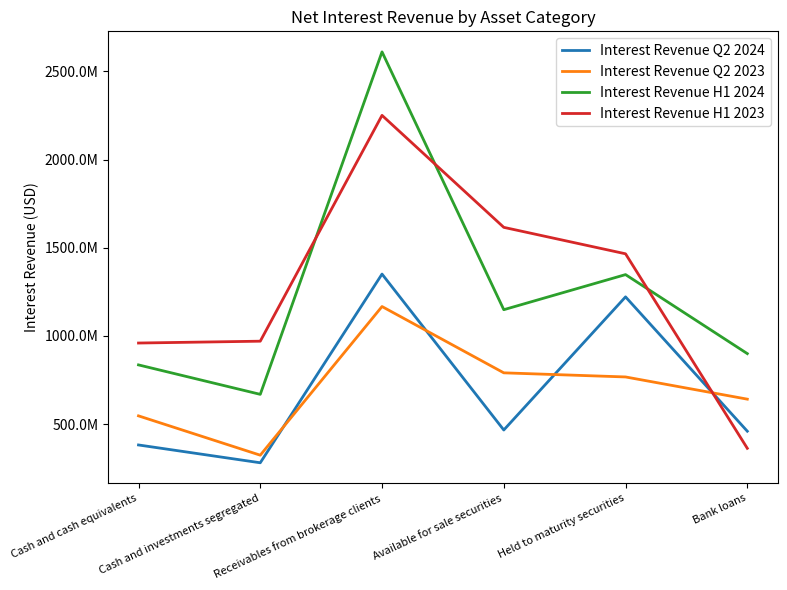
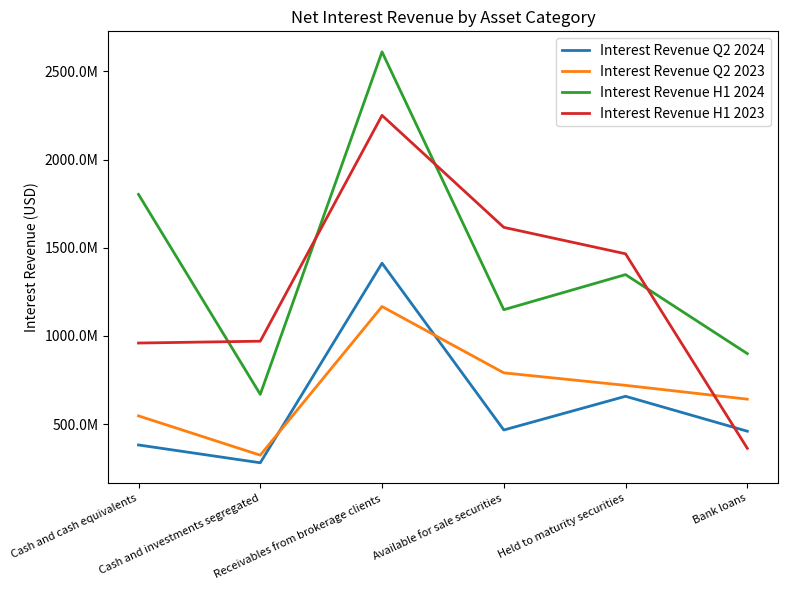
Interest Revenue H1 2024, Cash and cash equivalents: 840000000 -> 1800000000
Interest Revenue Q2 2024, Receivables from brokerage clients: 1350000000 -> 1410000000
Interest Revenue Q2 2024, Held to maturity securities: 1220000000 -> 660000000
Interest Revenue Q2 2023, Held to maturity securities: 770000000 -> 720000000
